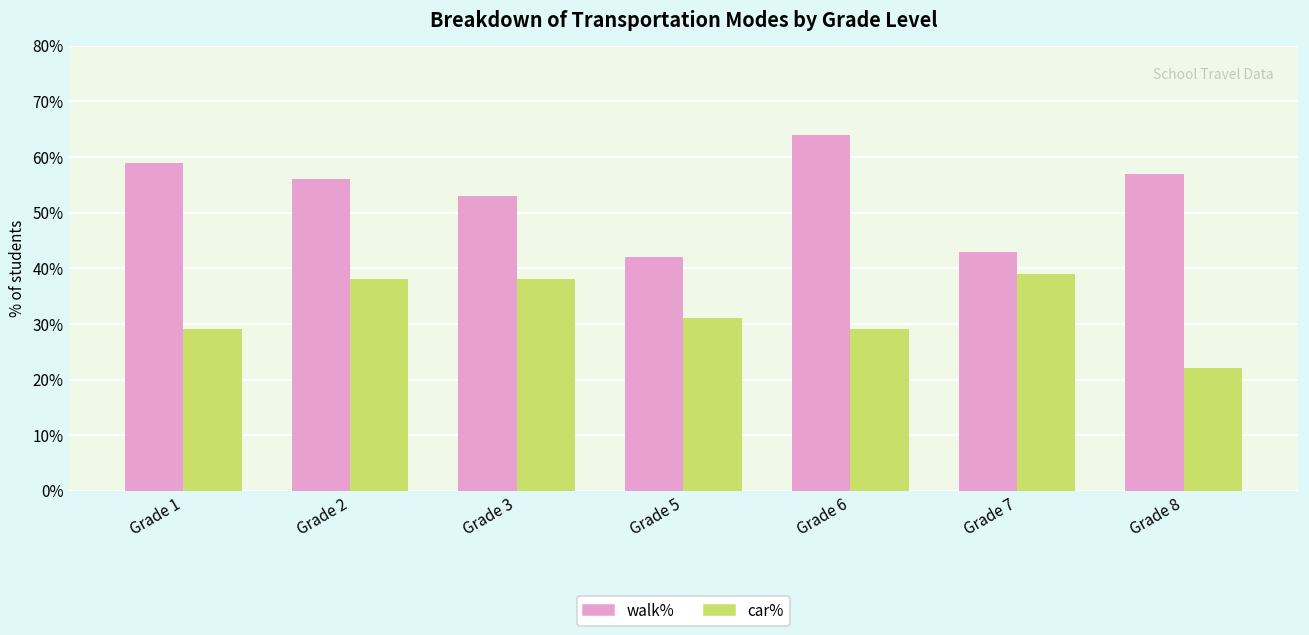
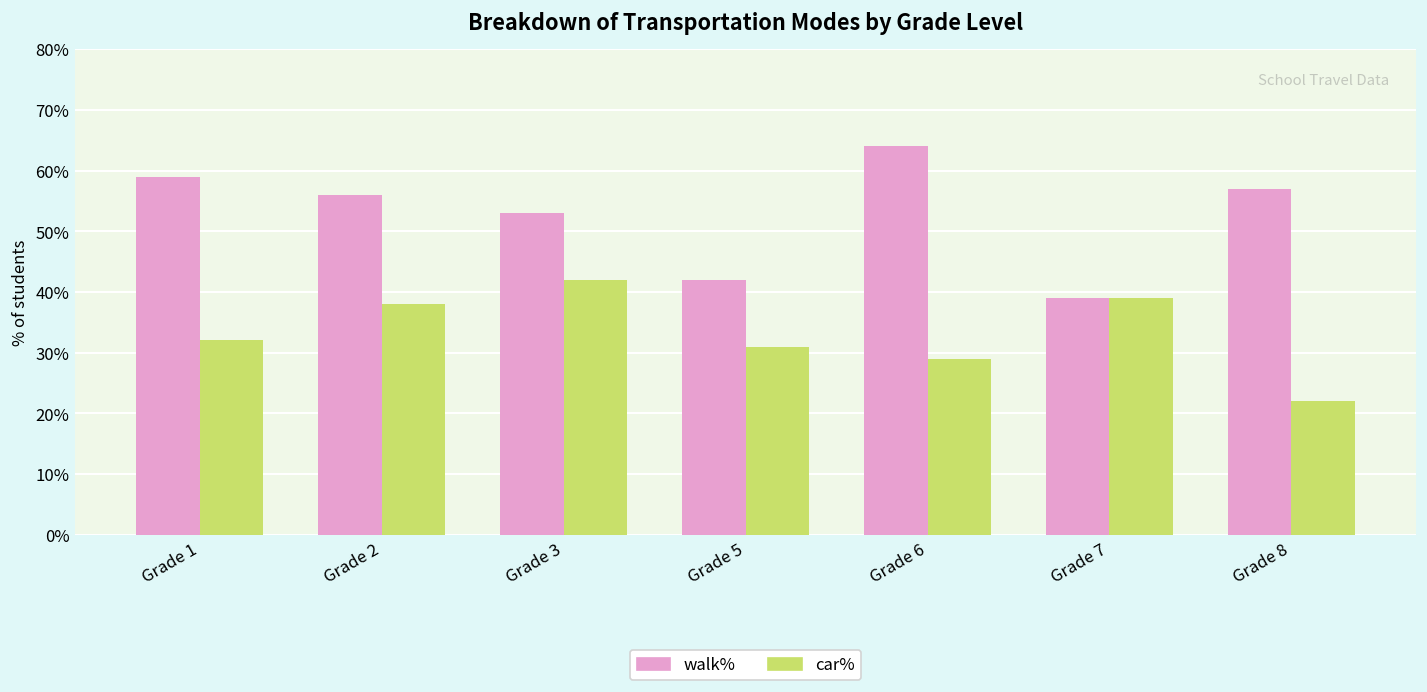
car%, Grade 1: 29% -> 32%
car%, Grade 3: 38% -> 42%
walk%, Grade 7: 43% -> 39%
